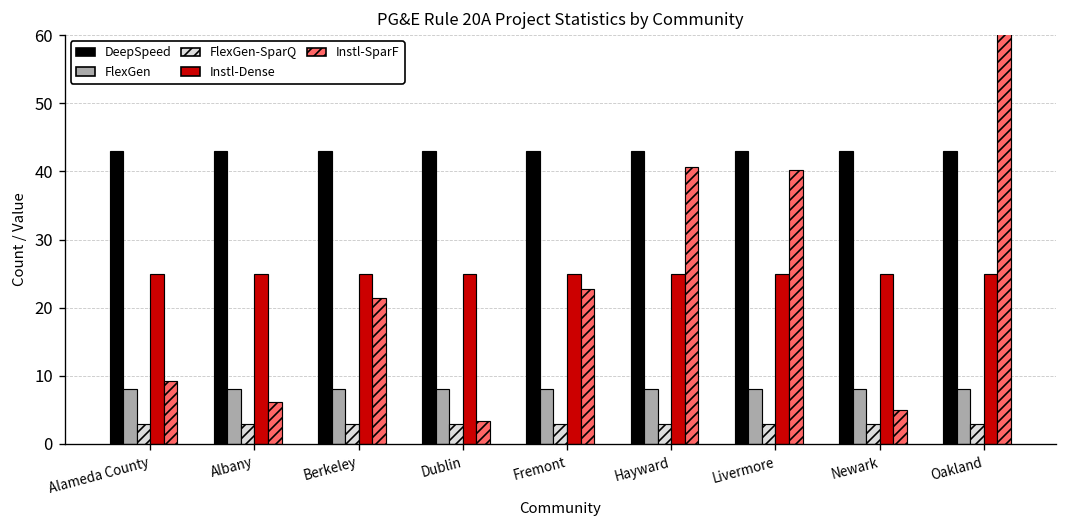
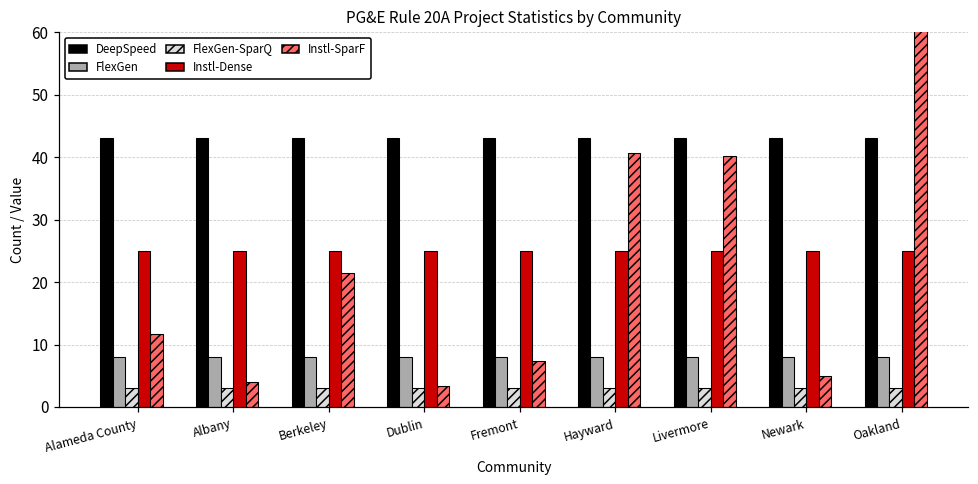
Instl-SparF, Alameda County: 9 -> 12
Instl-SparF, Albany: 6 -> 4
Instl-SparF, Fremont: 23 -> 7
